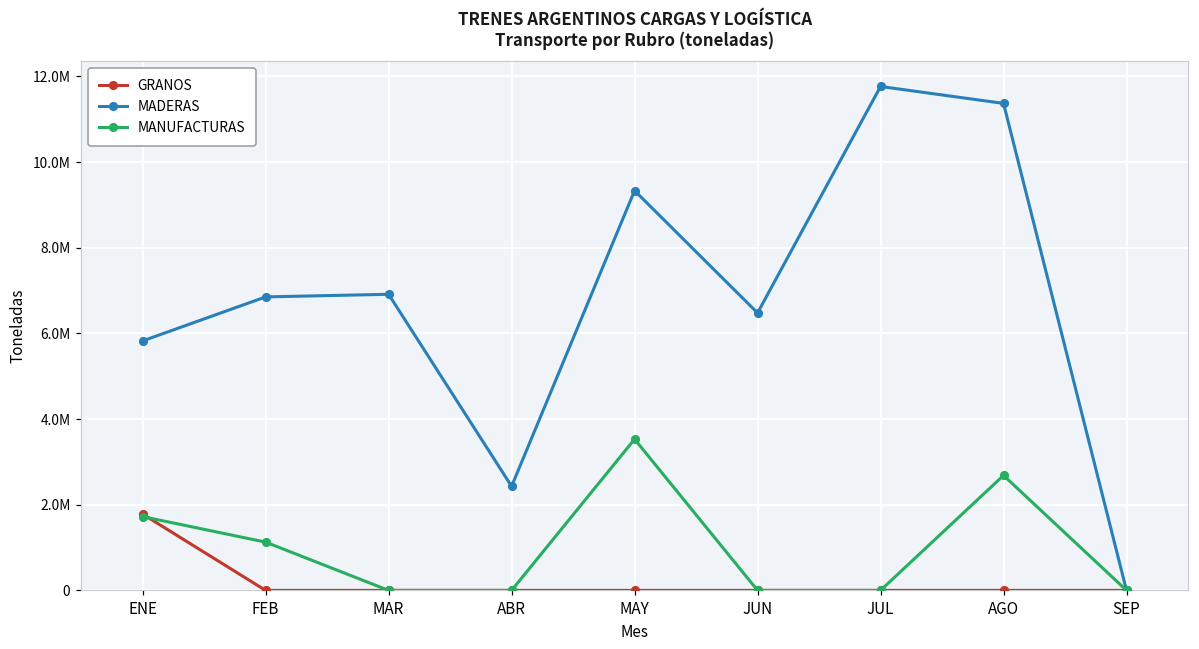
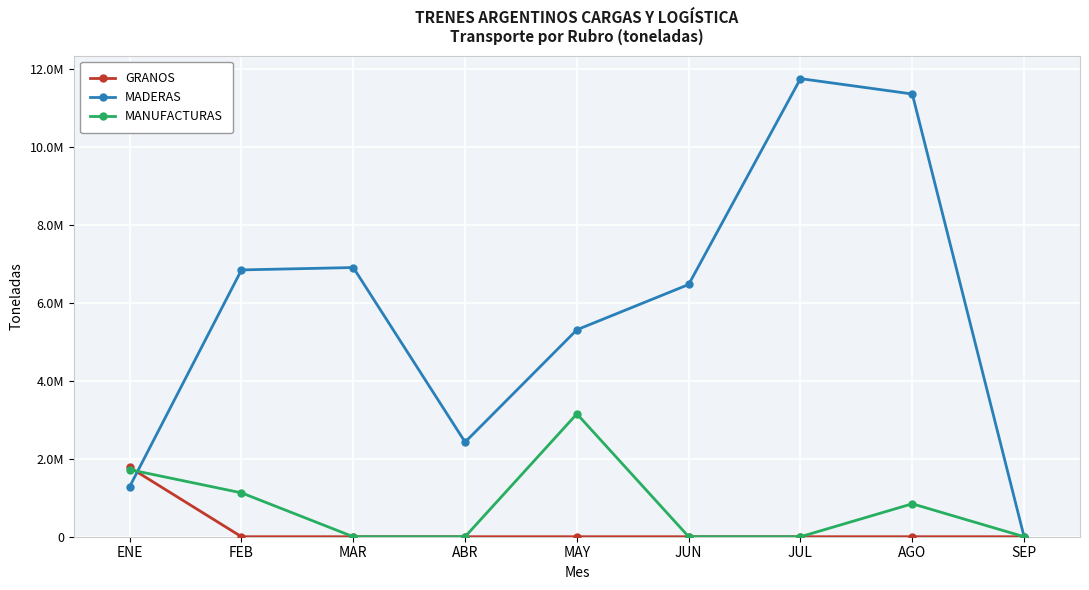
MADERAS, ENE: 5800000 -> 1300000
MADERAS, MAY: 9300000 -> 5300000
MANUFACTURAS, MAY: 3500000 -> 3200000
MANUFACTURAS, AGO: 2700000 -> 800000
